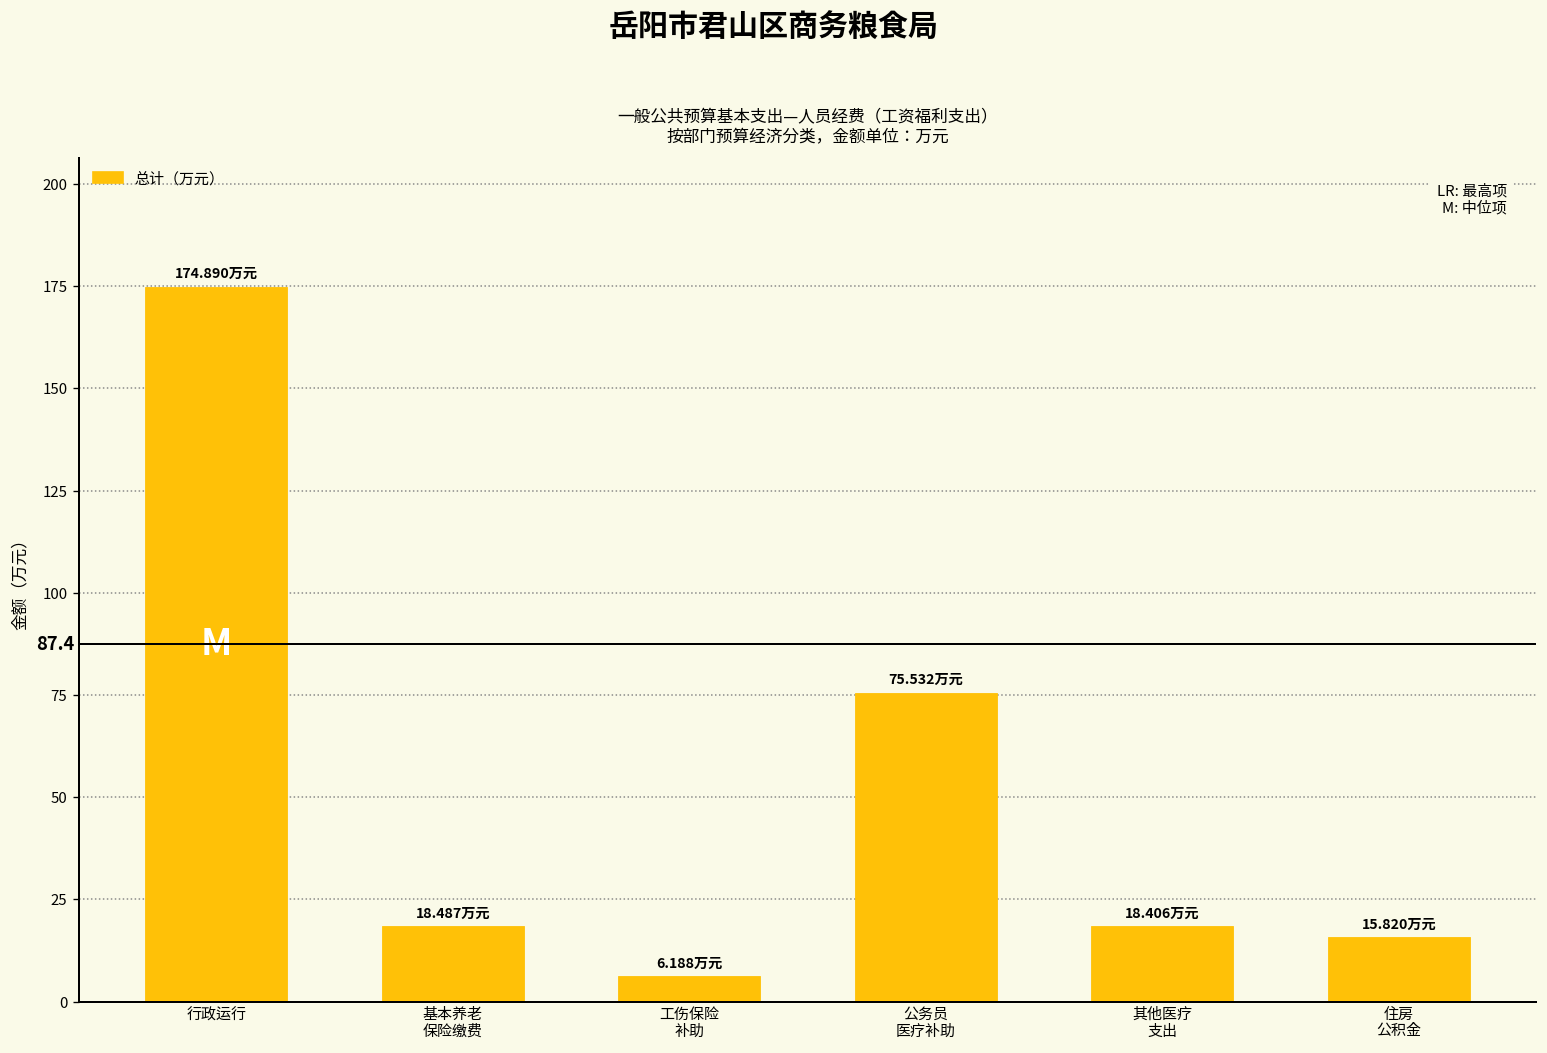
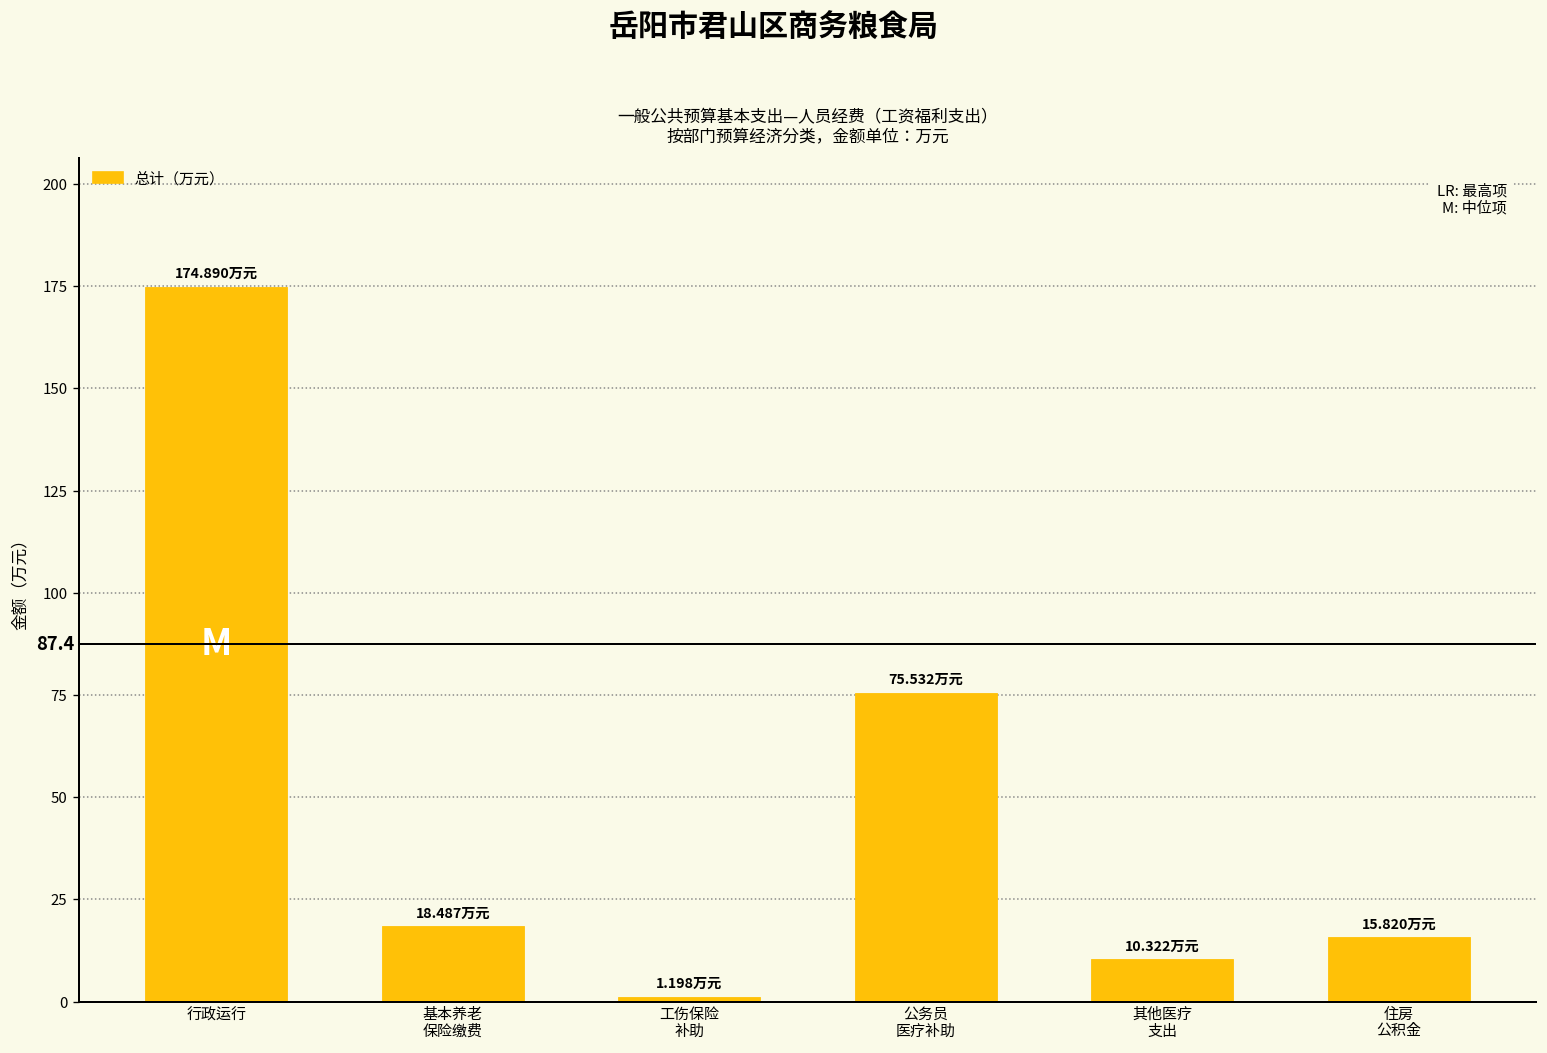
工伤保险 补助: 6.188 -> 1.198
其他医疗 支出: 18.406 -> 10.322
